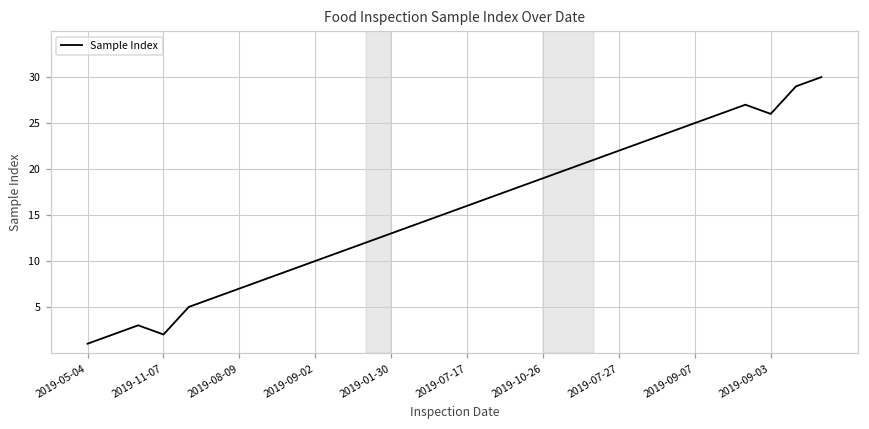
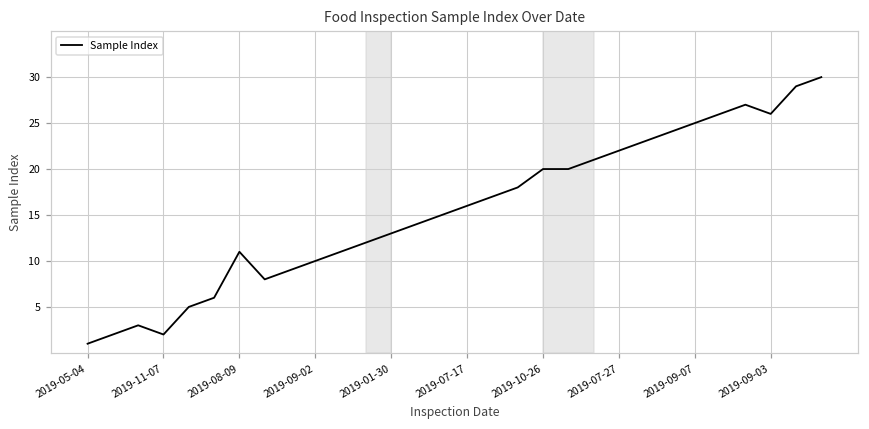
2019-08-09: 7 -> 11
2019-10-26: 19 -> 20
